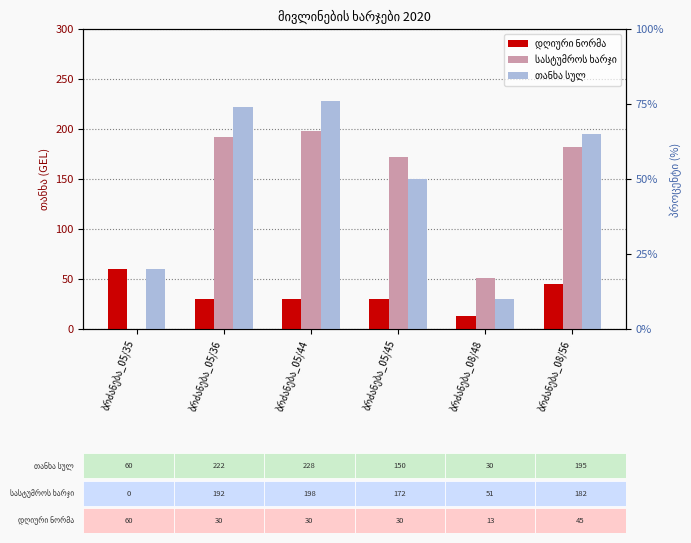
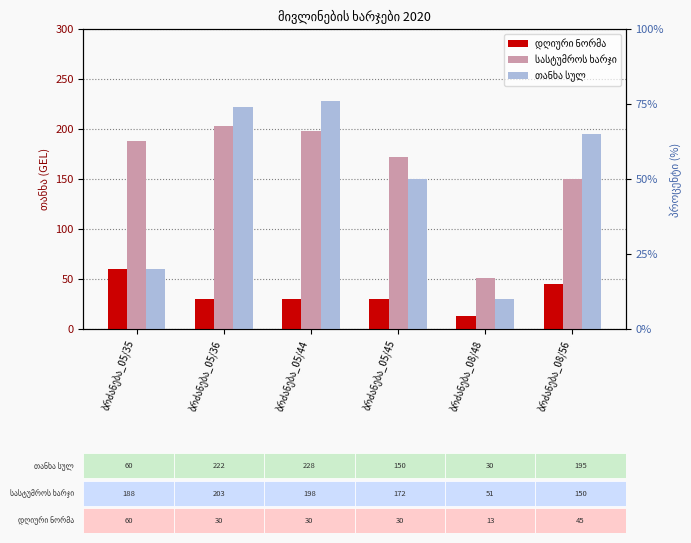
სასტუმროს ხარჯი, ბრძანება_05/35: 0 -> 188
სასტუმროს ხარჯი, ბრძანება_05/36: 192 -> 203
სასტუმროს ხარჯი, ბრძანება_08/56: 182 -> 150
